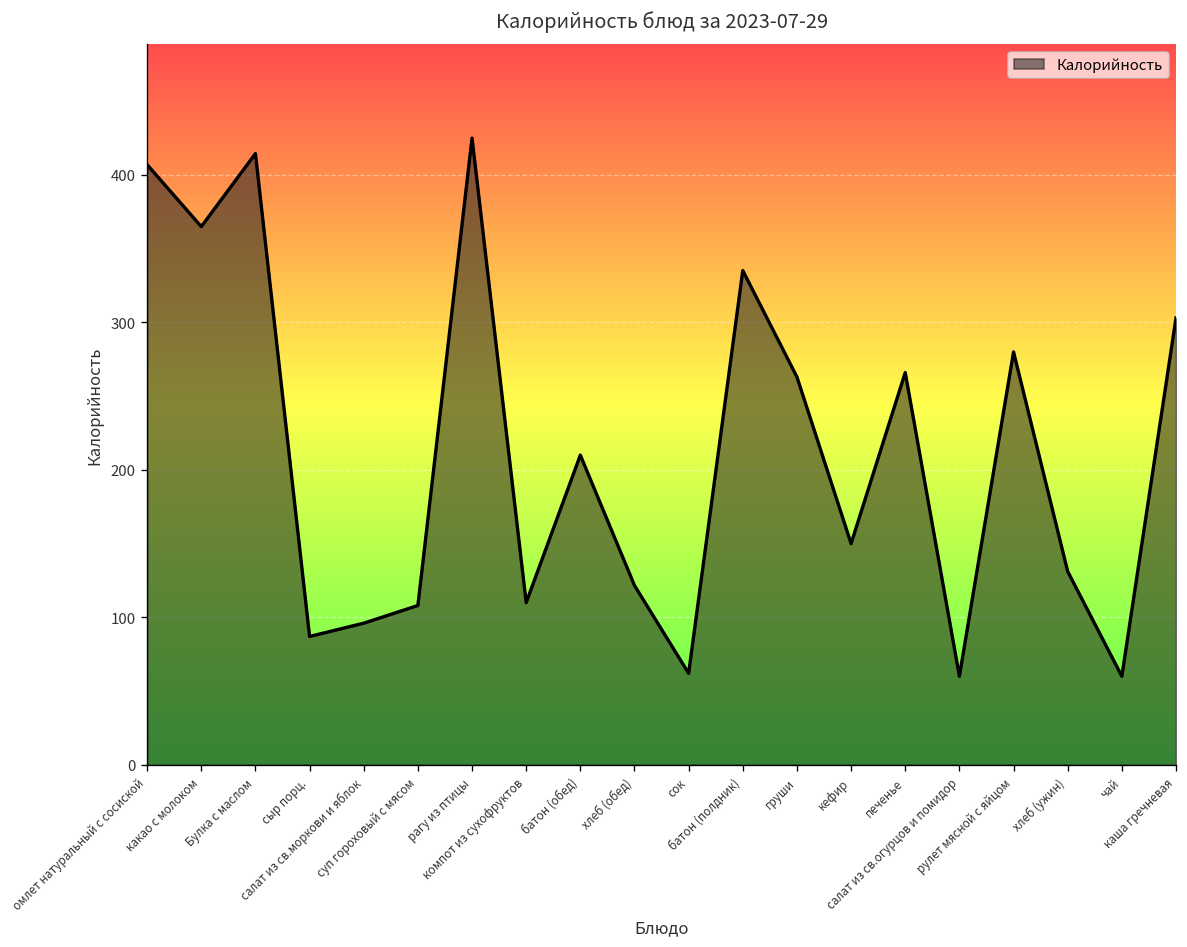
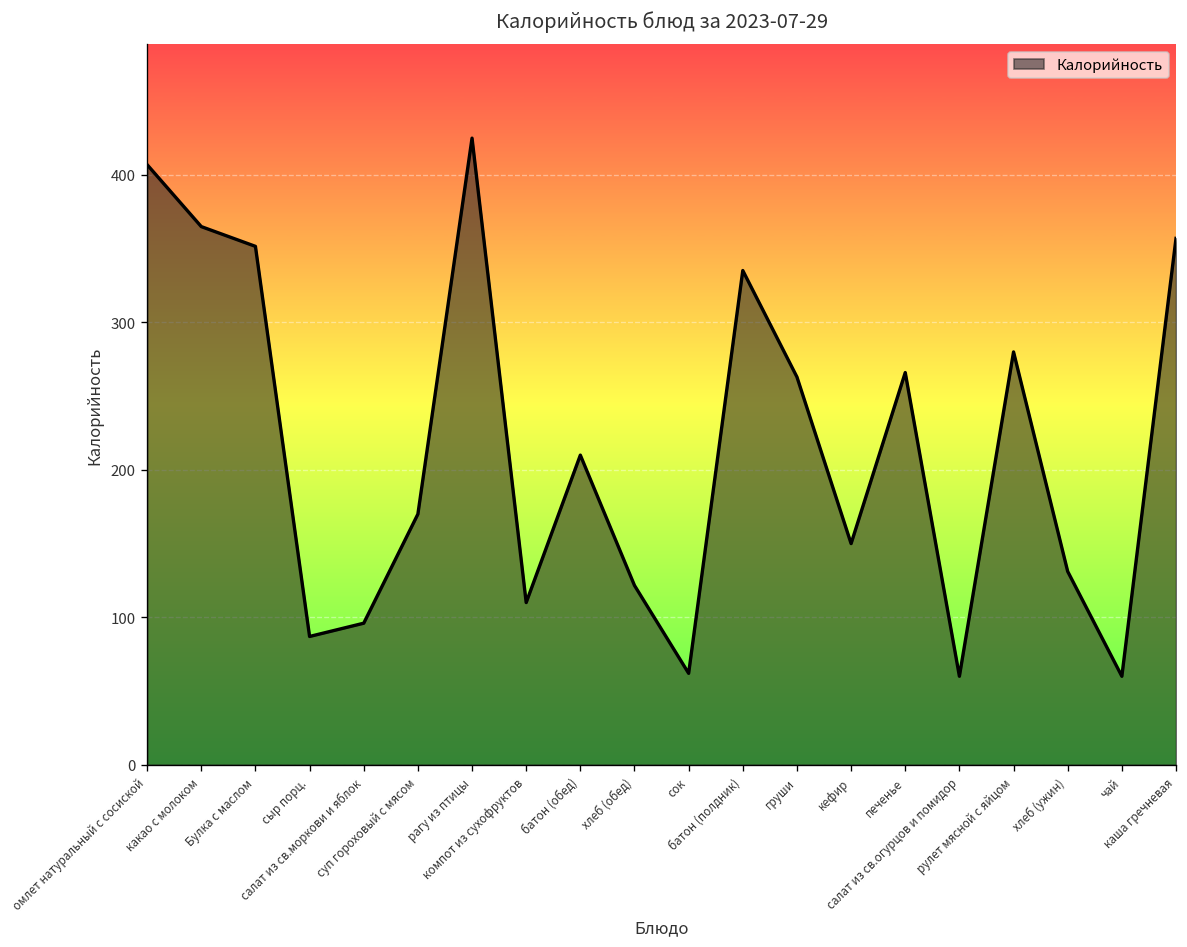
Булка с маслом: 415 -> 352
суп гороховый с мясом: 108 -> 170
каша гречневая: 303 -> 357
